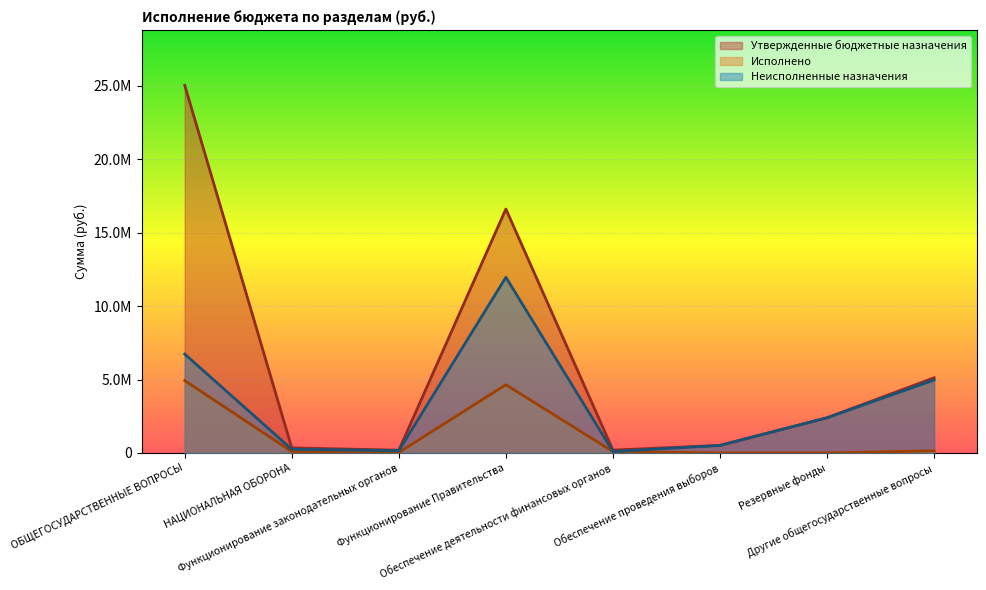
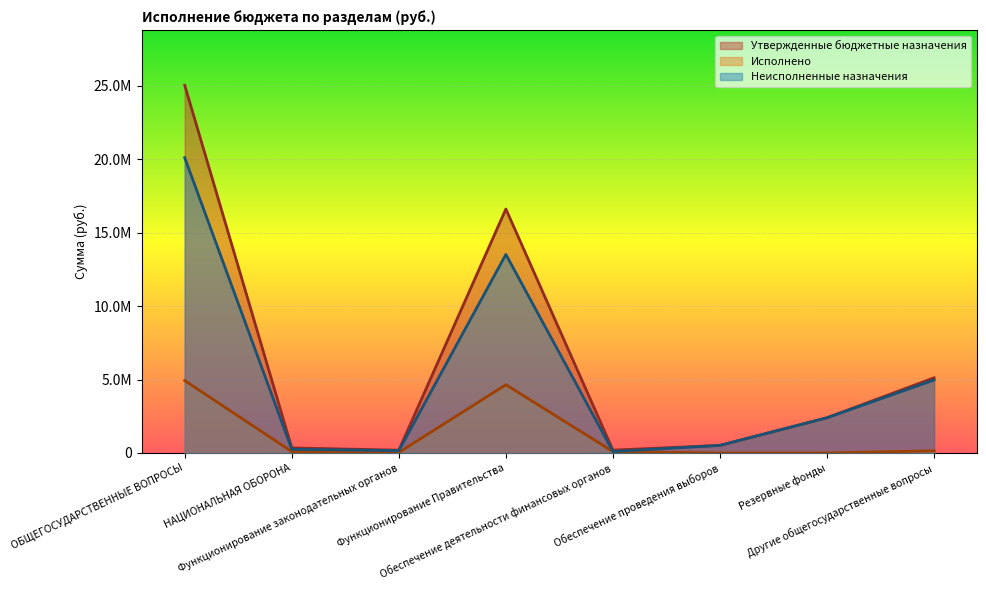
Неисполненные назначения, ОБЩЕГОСУДАРСТВЕННЫЕ ВОПРОСЫ: 6700000 -> 20100000
Неисполненные назначения, Функционирование Правительства: 12000000 -> 13500000
